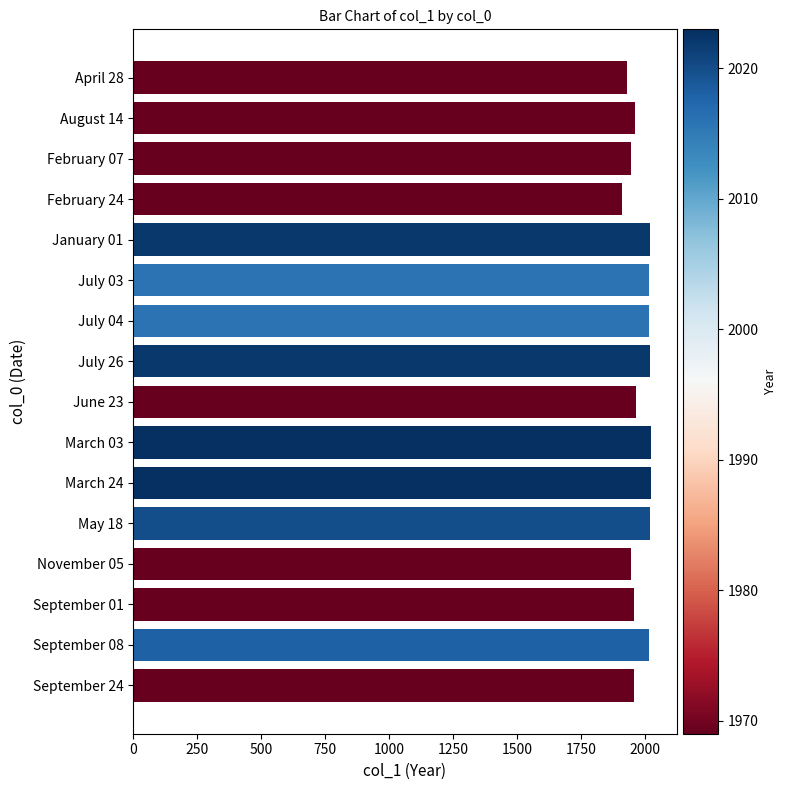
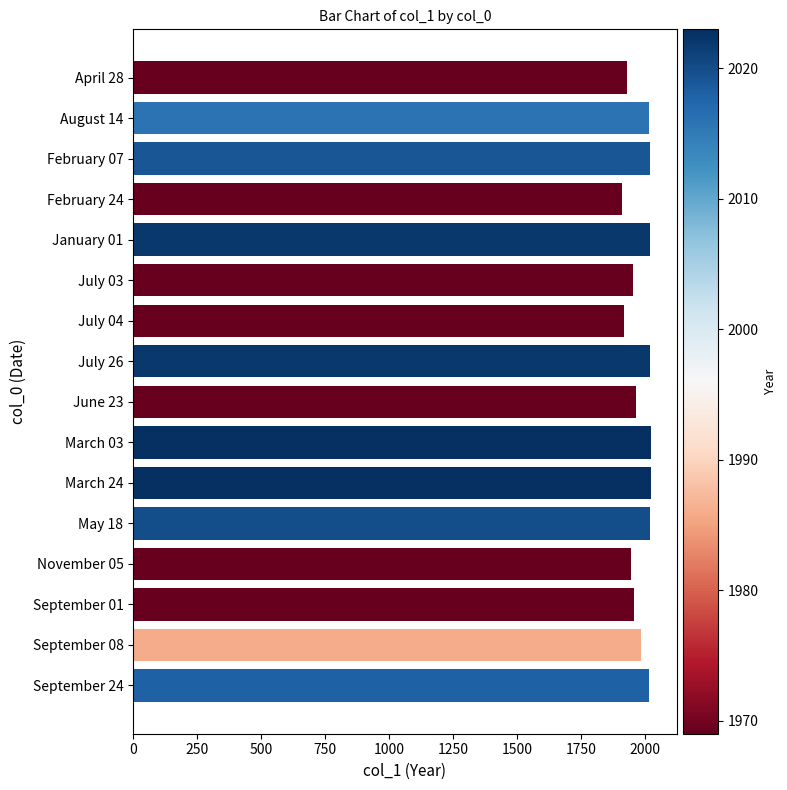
August 14: 1960 -> 2020
February 07: 1950 -> 2020
July 03: 2020 -> 1950
July 04: 2020 -> 1920
September 08: 2020 -> 1990
September 24: 1960 -> 2020
